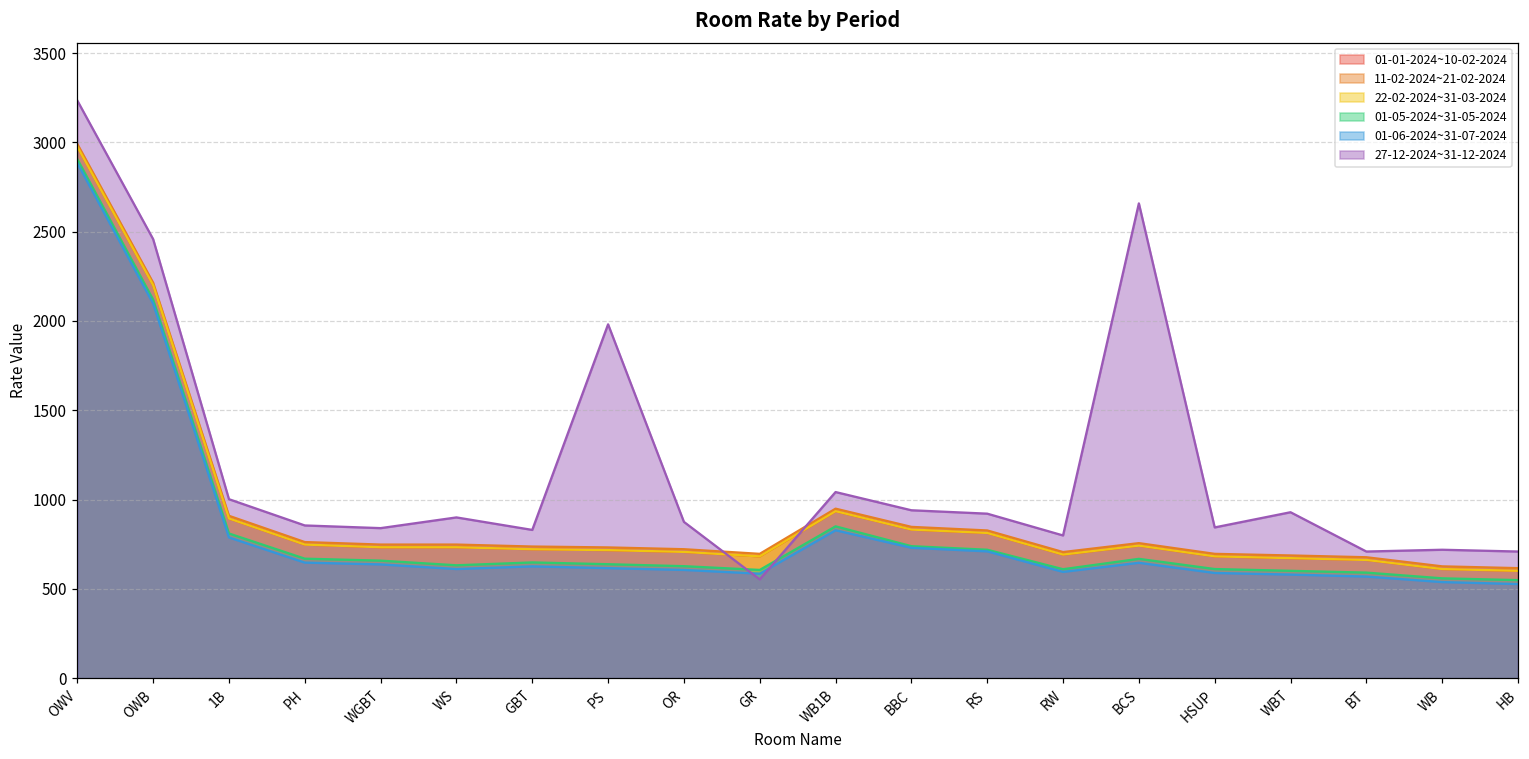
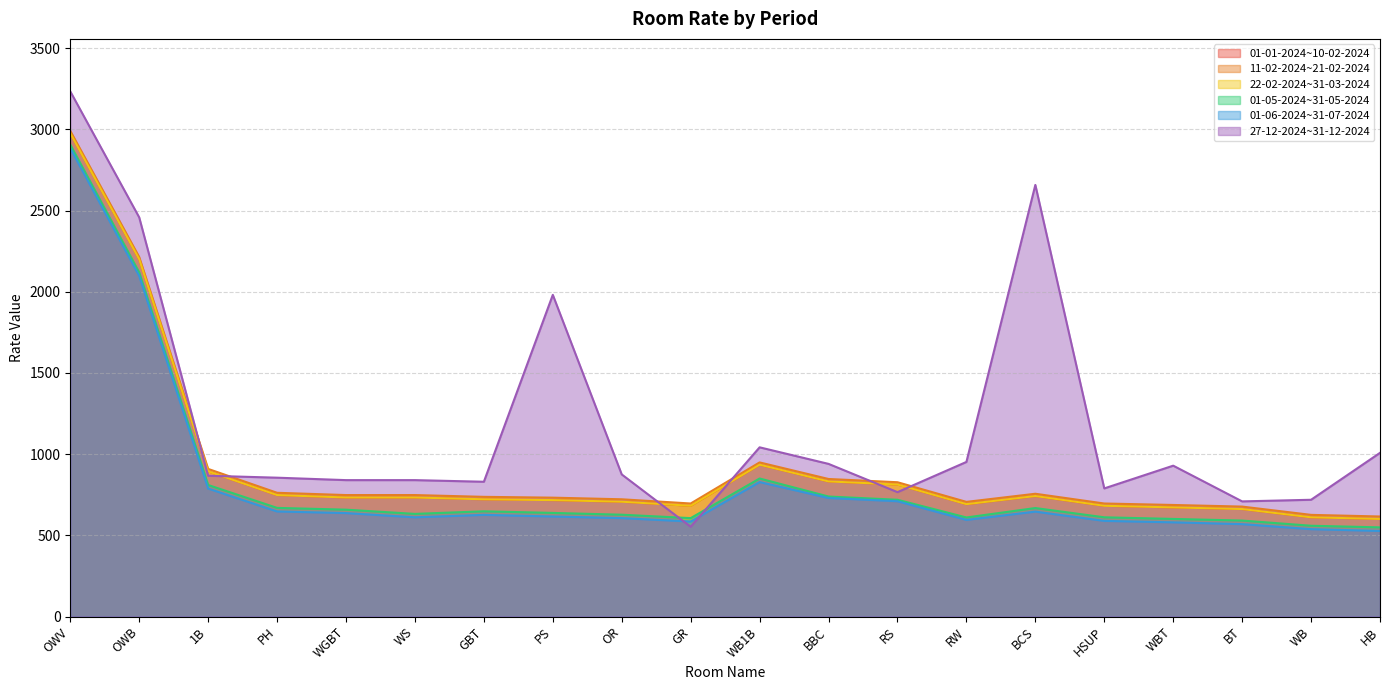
27-12-2024~31-12-2024, 1B: 1000 -> 870
27-12-2024~31-12-2024, WS: 900 -> 840
27-12-2024~31-12-2024, RS: 920 -> 770
27-12-2024~31-12-2024, RW: 800 -> 950
27-12-2024~31-12-2024, HSUP: 840 -> 790
27-12-2024~31-12-2024, HB: 710 -> 1010
